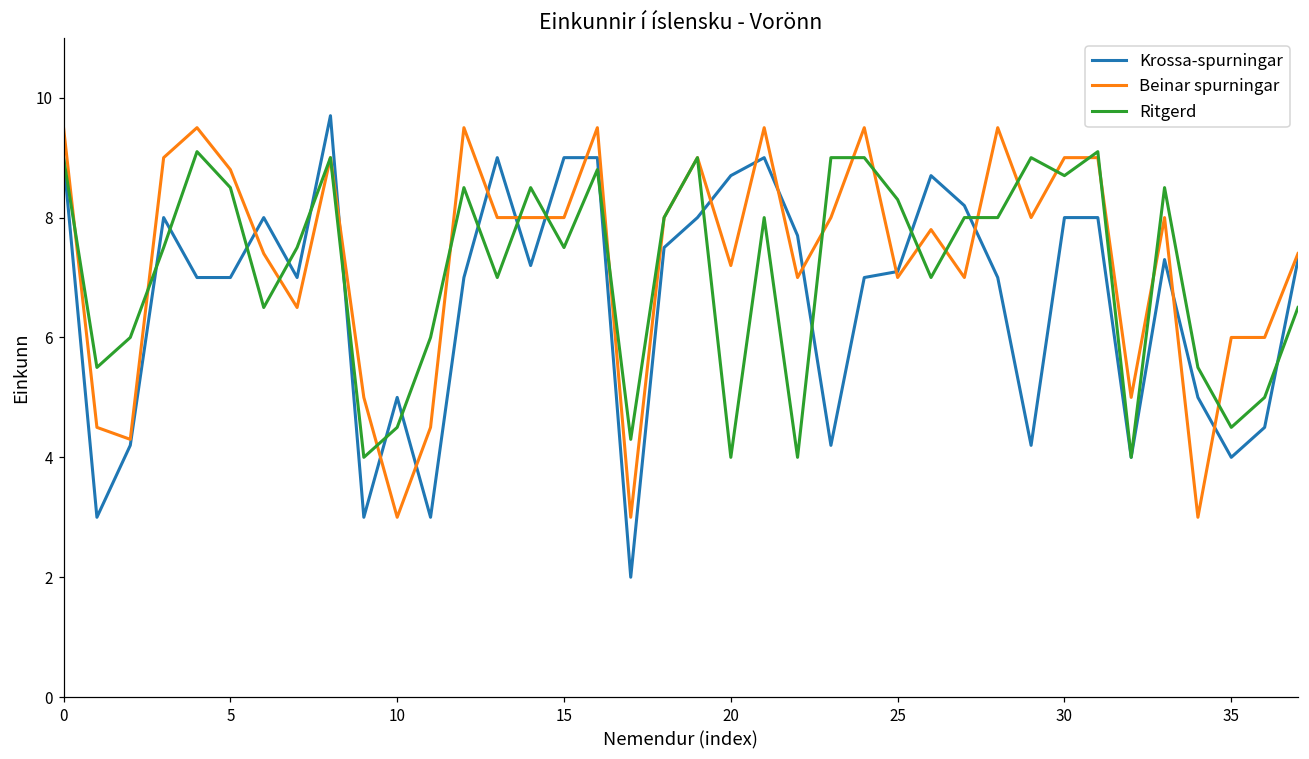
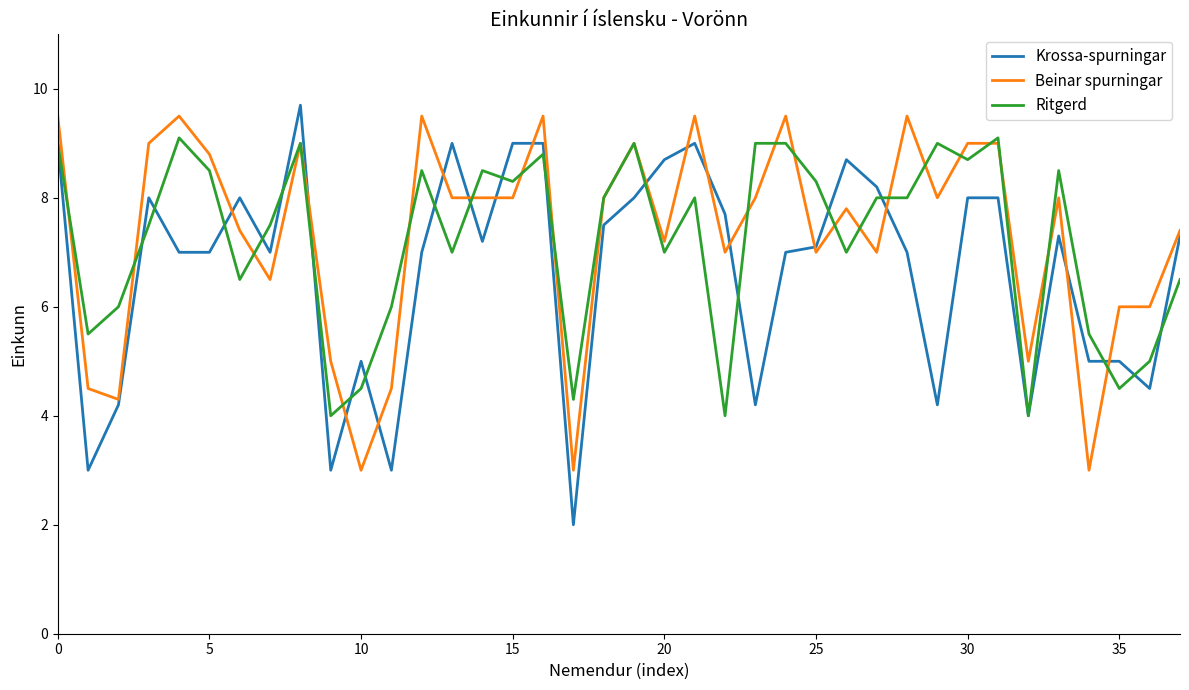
Ritgerd, 15: 7.5 -> 8.3
Ritgerd, 20: 4 -> 7
Krossa-spurningar, 35: 4 -> 5
